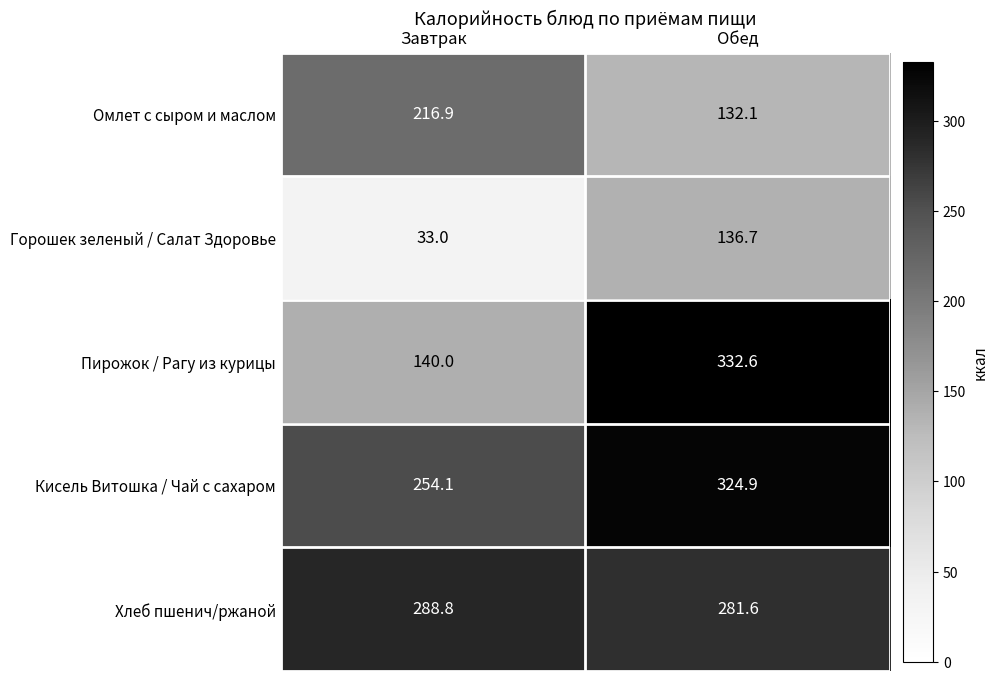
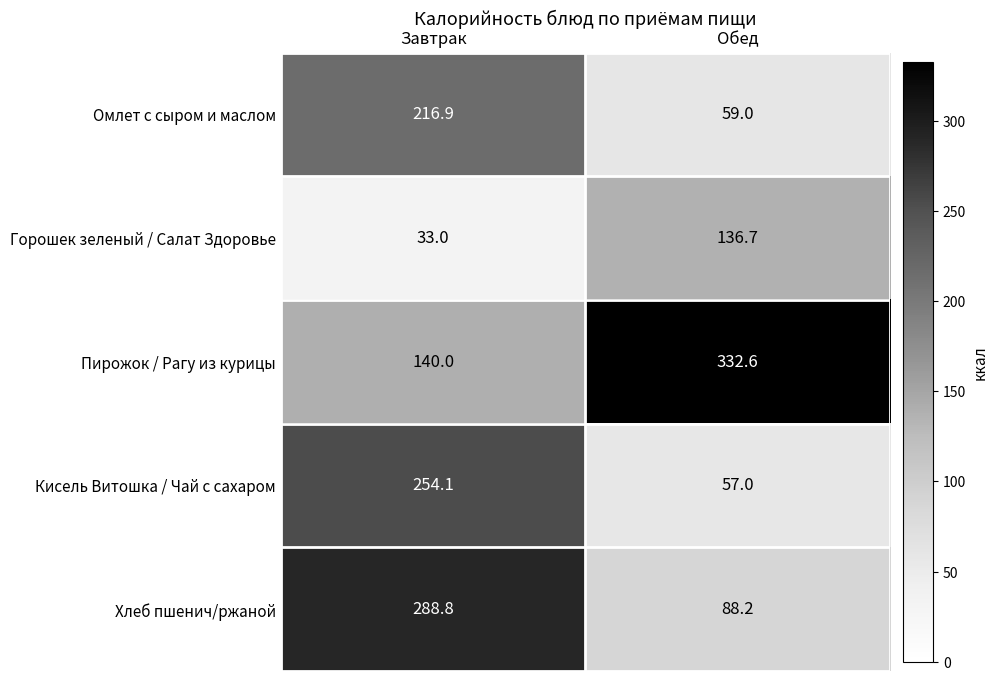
Омлет с сыром и маслом, Обед: 132.1 -> 59.0
Кисель Витошка / Чай с сахаром, Обед: 324.9 -> 57.0
Хлеб пшенич/ржаной, Обед: 281.6 -> 88.2
